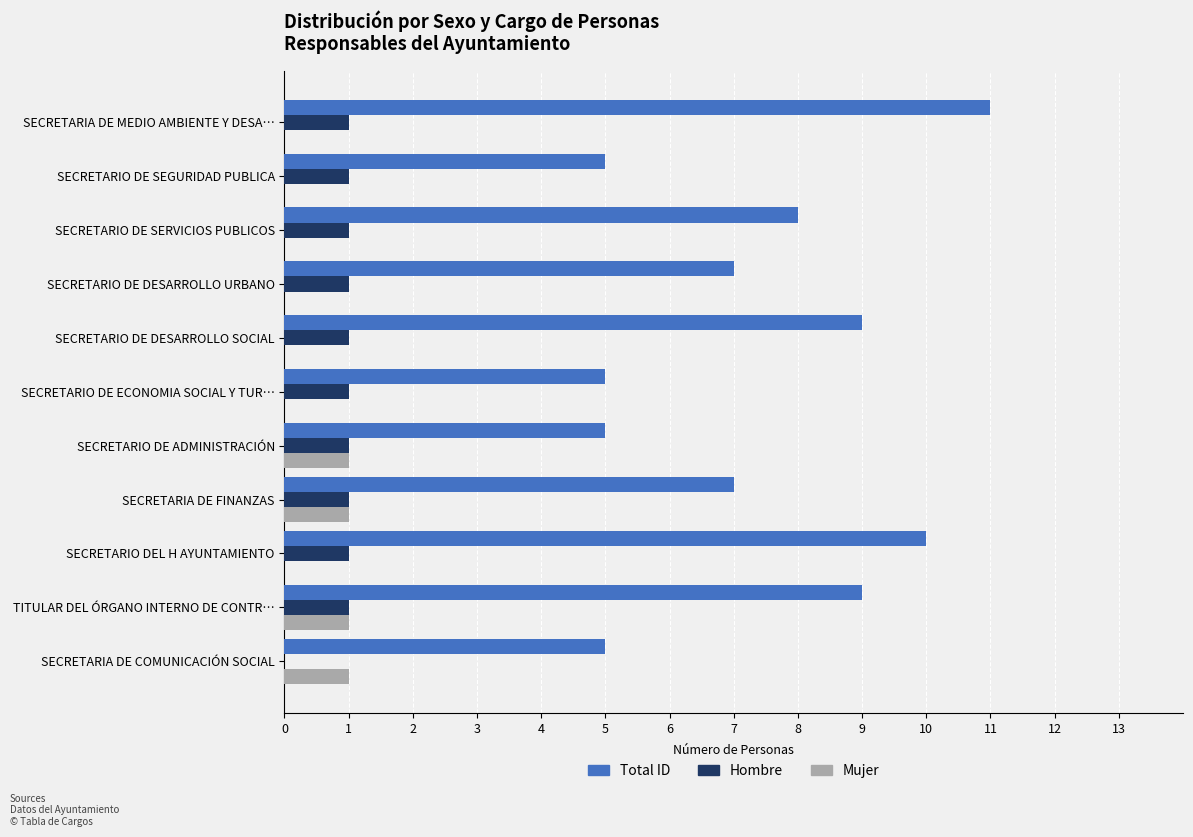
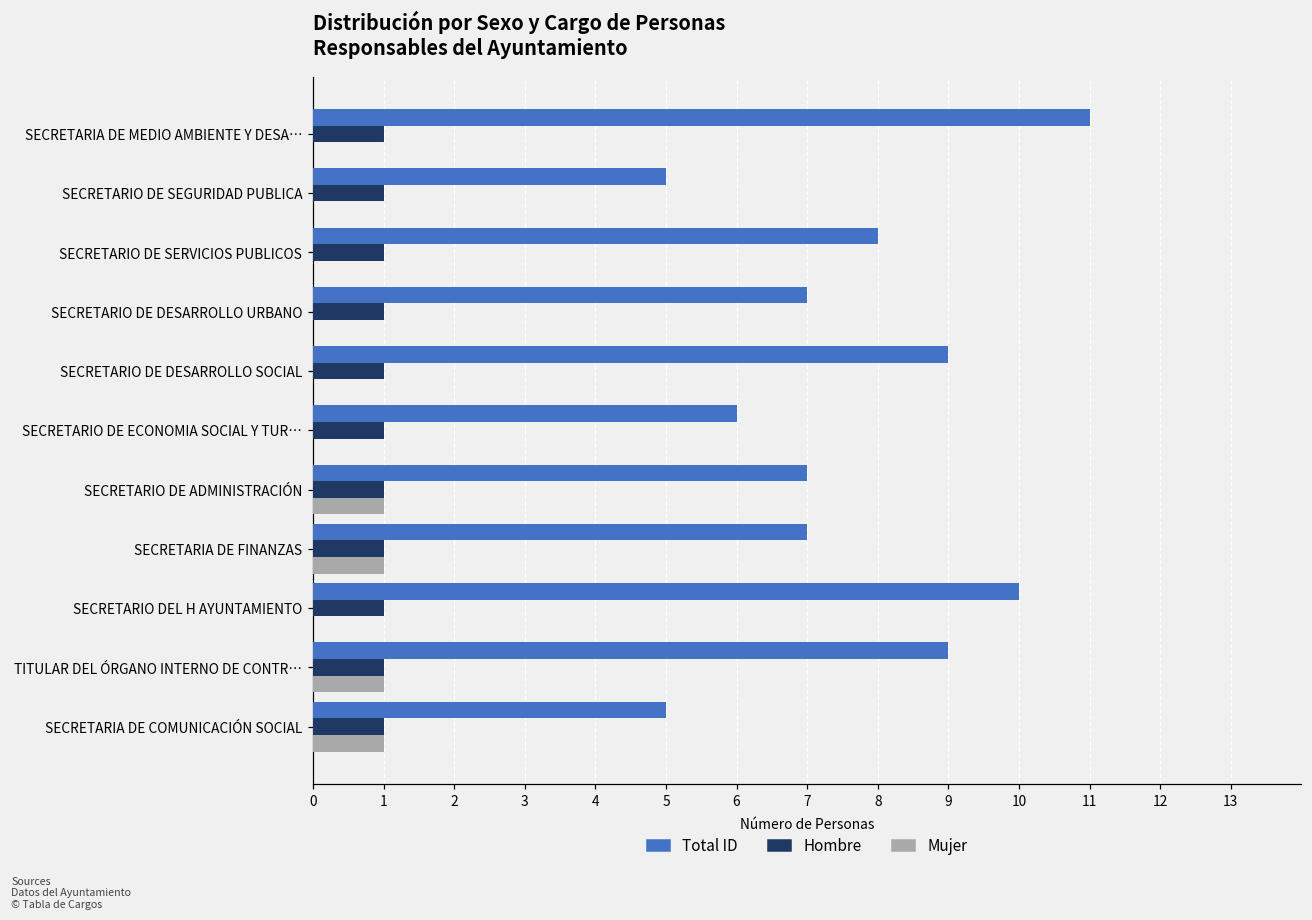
Total ID, SECRETARIO DE ECONOMIA SOCIAL Y TUR…: 5 -> 6
Total ID, SECRETARIO DE ADMINISTRACIÓN: 5 -> 7
Hombre, SECRETARIA DE COMUNICACIÓN SOCIAL: 0 -> 1
